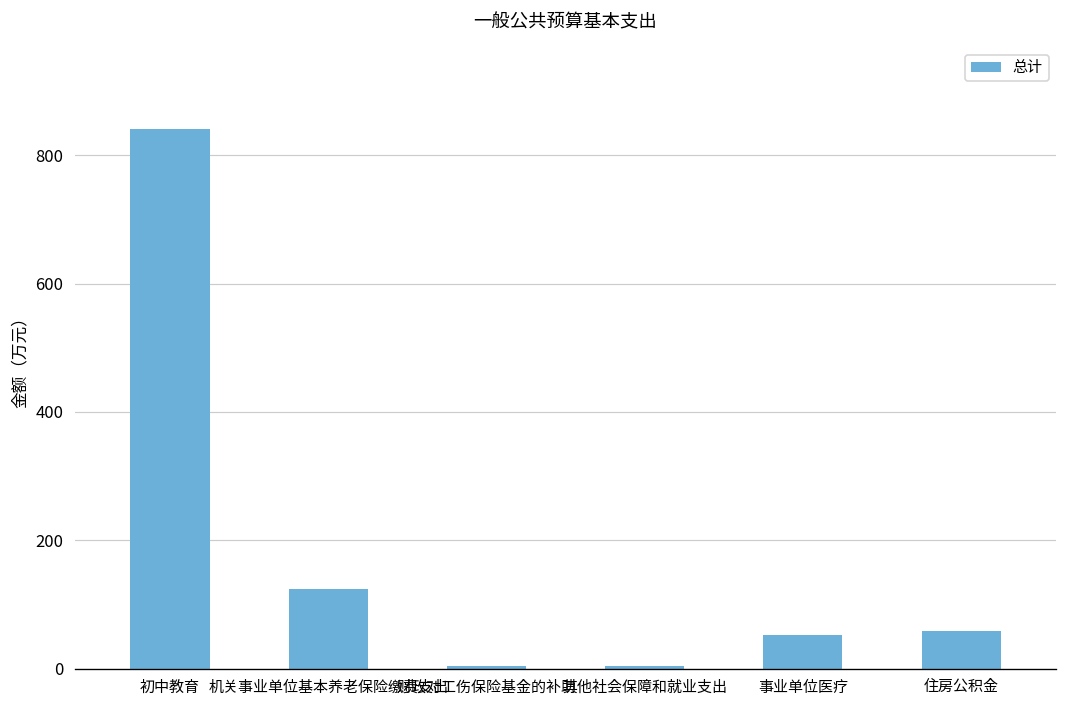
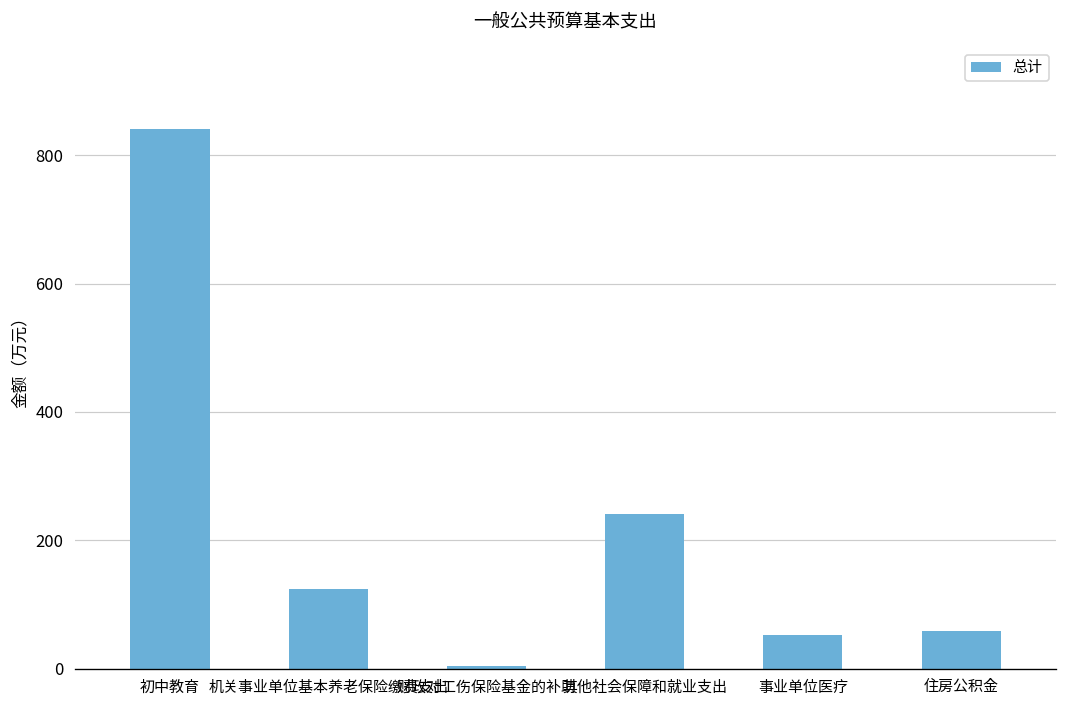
其他社会保障和就业支出: 0 -> 240
